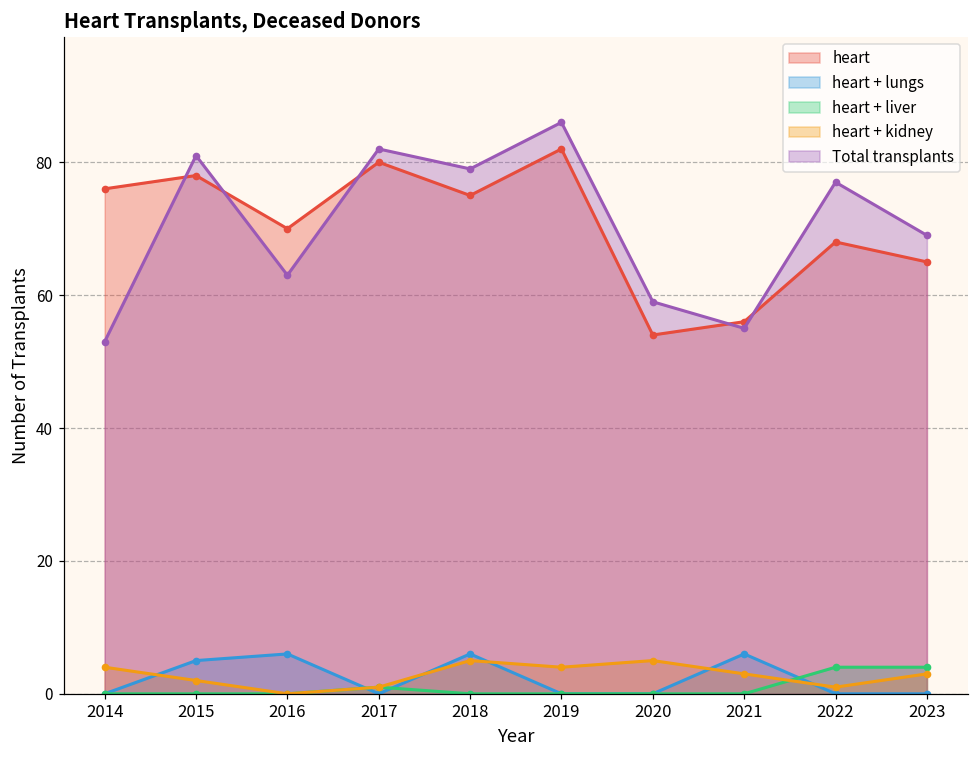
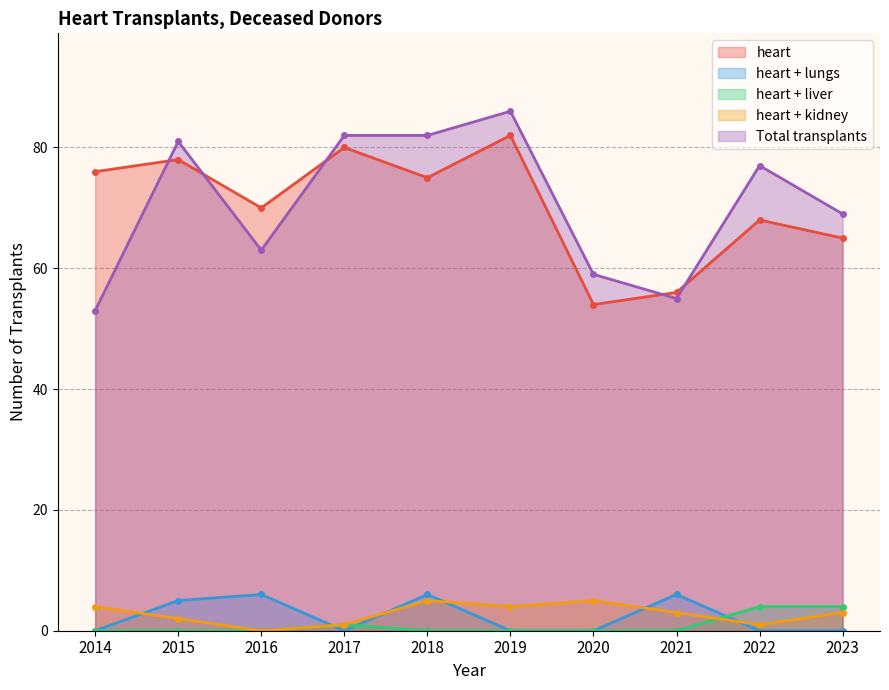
Total transplants, 2018: 79 -> 82
